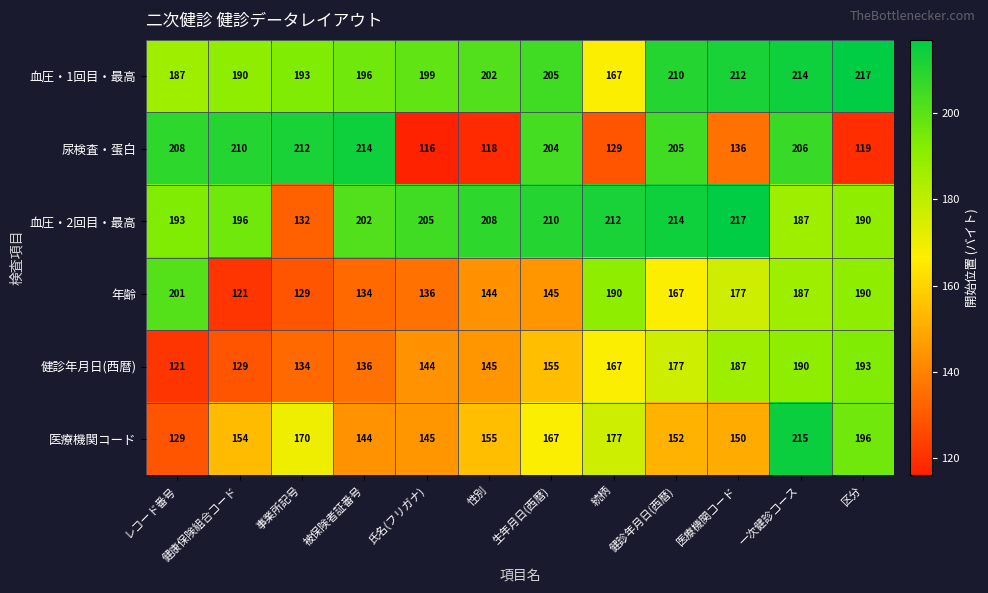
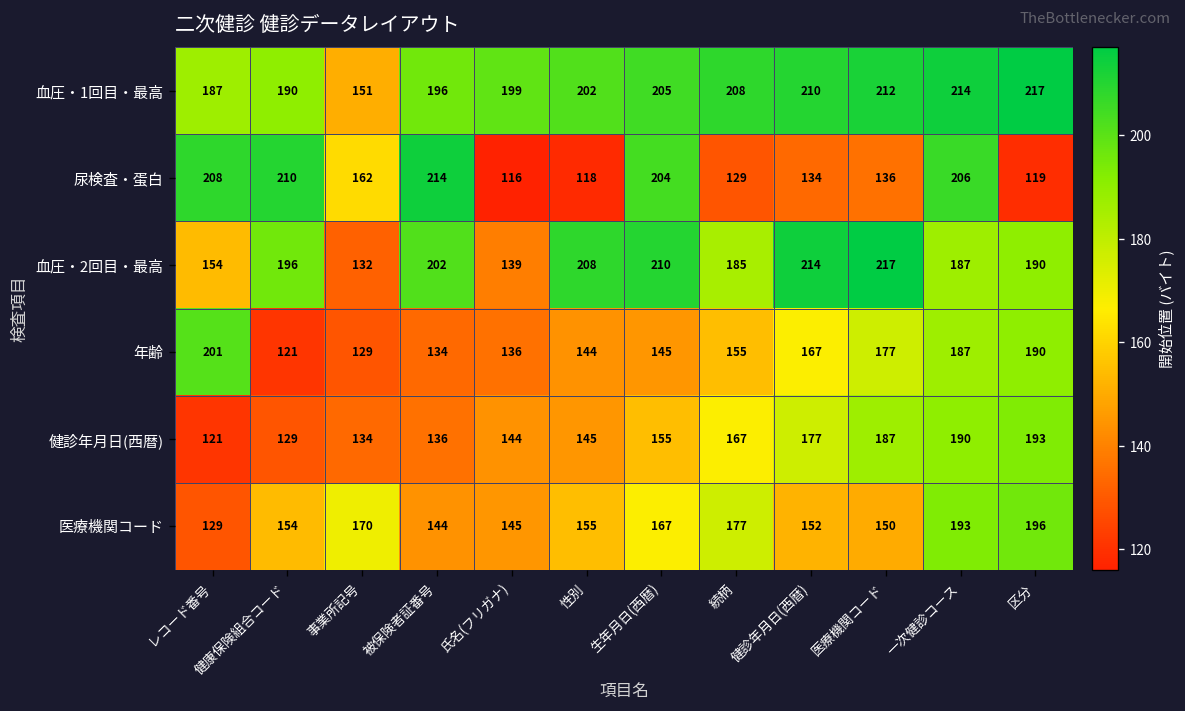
血圧・1回目・最高, 事業所記号: 193 -> 151
血圧・1回目・最高, 続柄: 167 -> 208
尿検査・蛋白, 事業所記号: 212 -> 162
尿検査・蛋白, 健診年月日(西暦): 205 -> 134
血圧・2回目・最高, レコード番号: 193 -> 154
血圧・2回目・最高, 氏名(フリガナ): 205 -> 139
血圧・2回目・最高, 続柄: 212 -> 185
年齢, 続柄: 190 -> 155
医療機関コード, 一次健診コース: 215 -> 193
